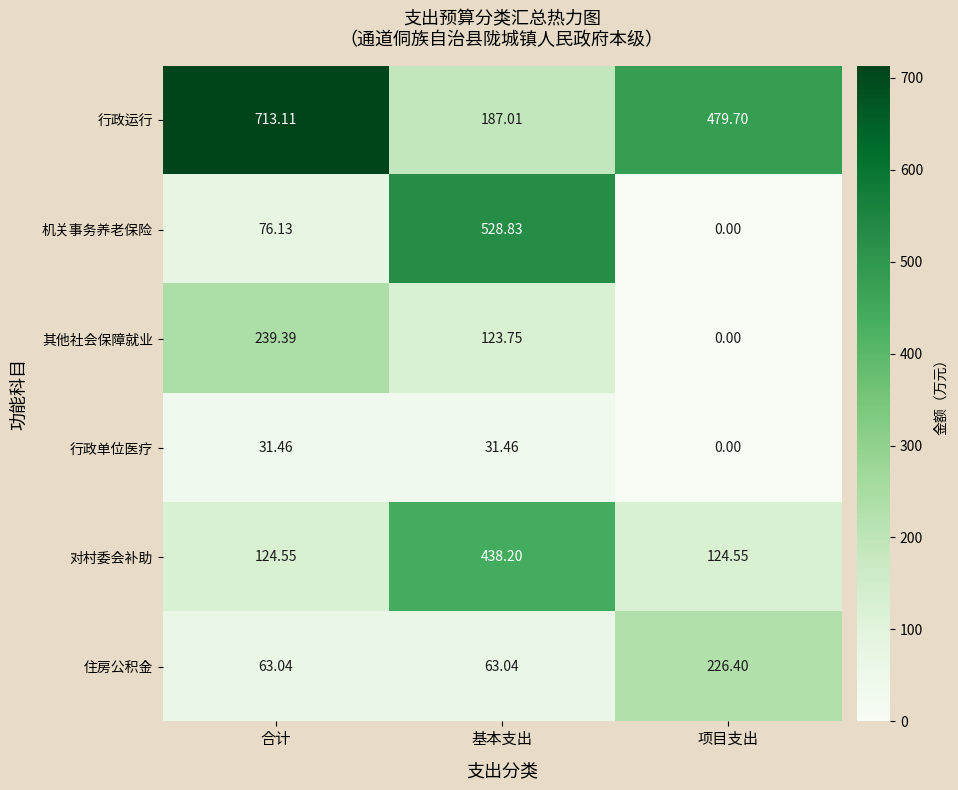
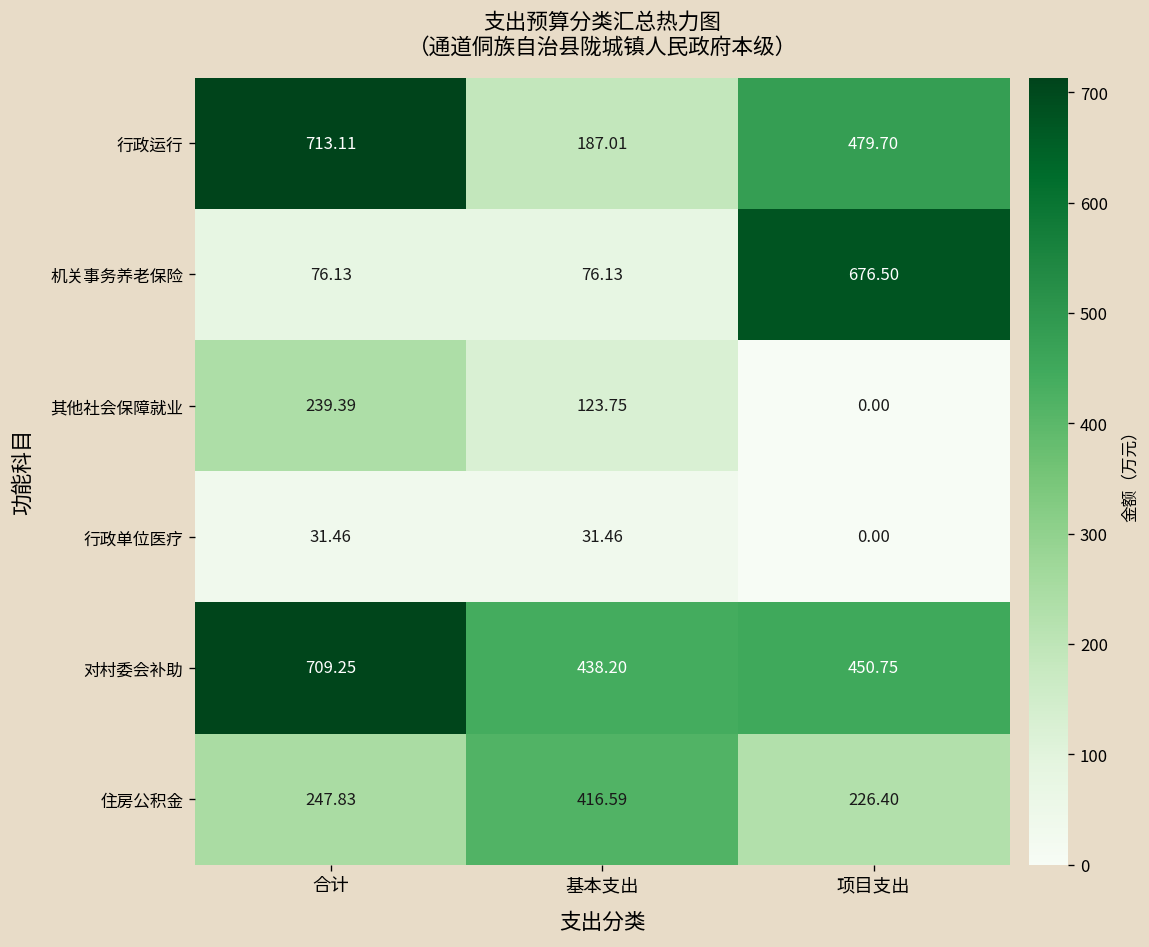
机关事务养老保险, 基本支出: 528.83 -> 76.13
机关事务养老保险, 项目支出: 0.00 -> 676.50
对村委会补助, 合计: 124.55 -> 709.25
对村委会补助, 项目支出: 124.55 -> 450.75
住房公积金, 合计: 63.04 -> 247.83
住房公积金, 基本支出: 63.04 -> 416.59
